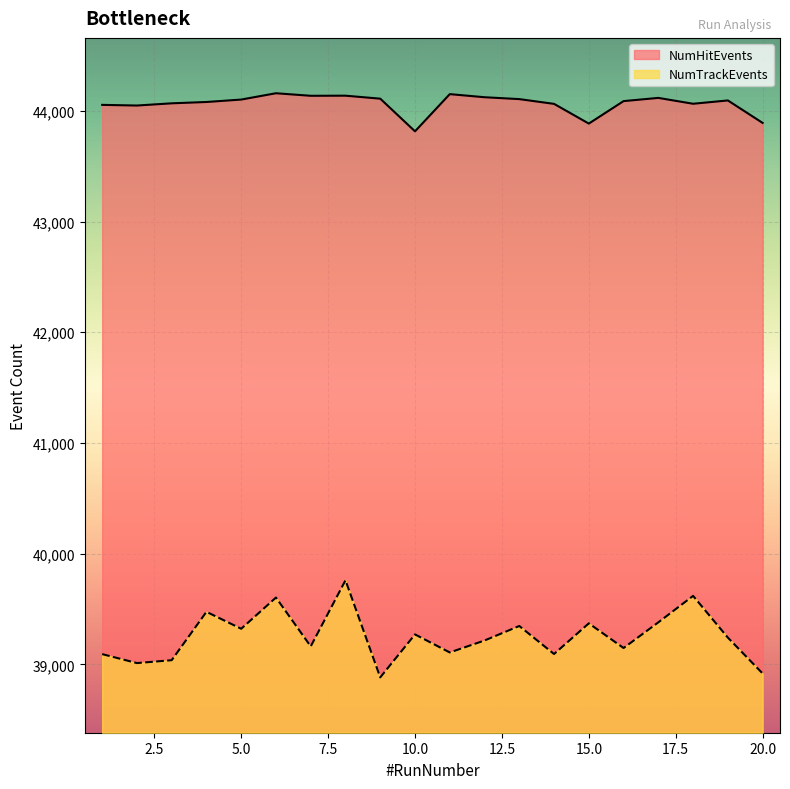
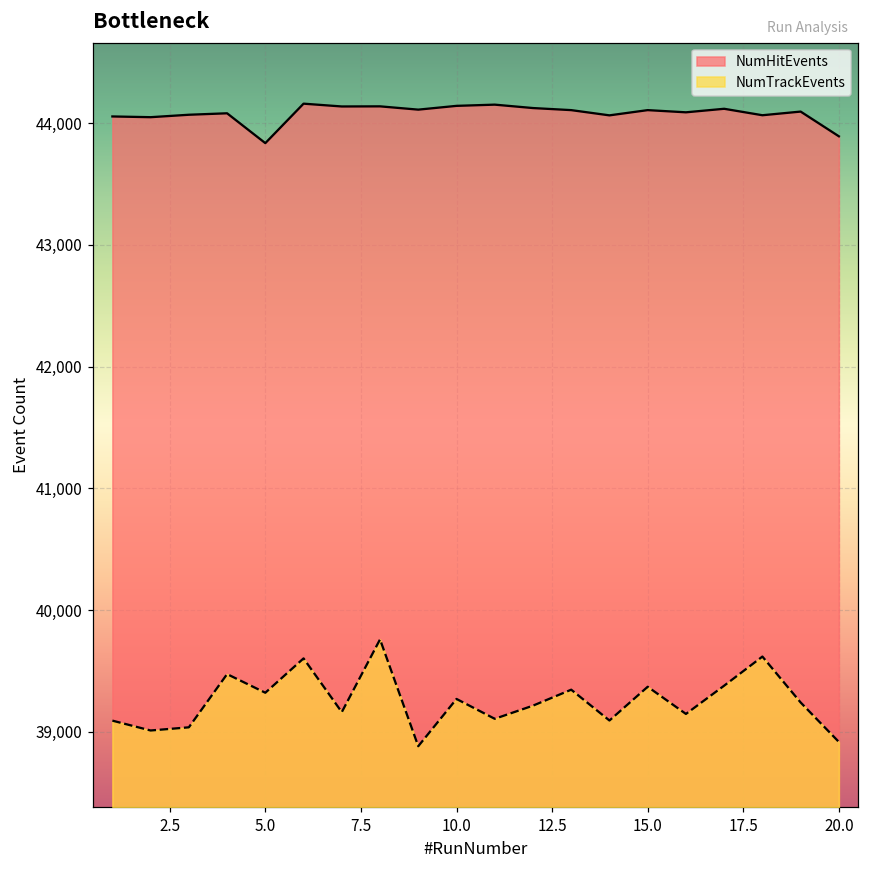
NumHitEvents, 5.0: 44,100 -> 43,840
NumHitEvents, 10.0: 43,820 -> 44,140
NumHitEvents, 15.0: 43,890 -> 44,110
